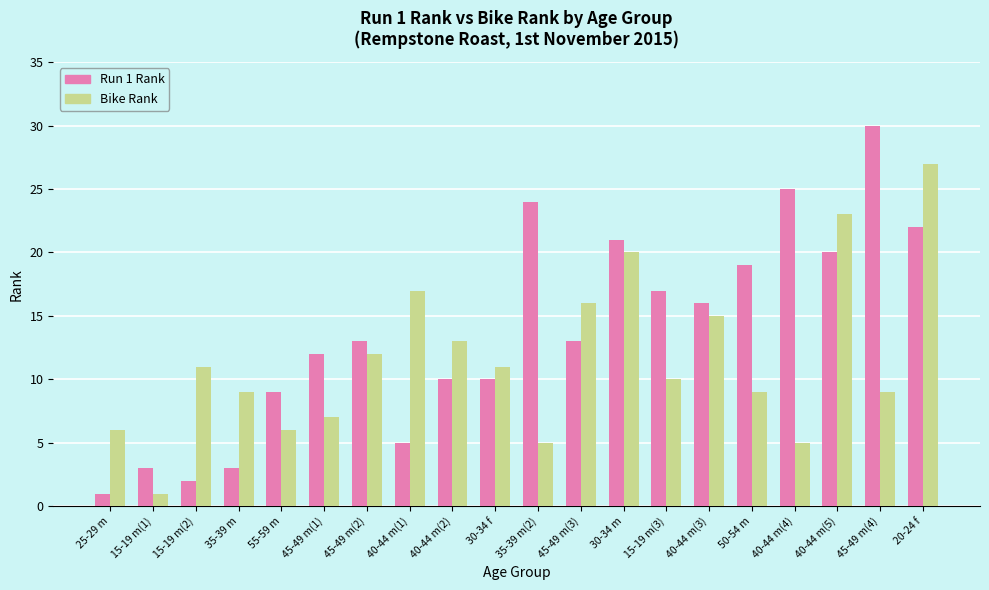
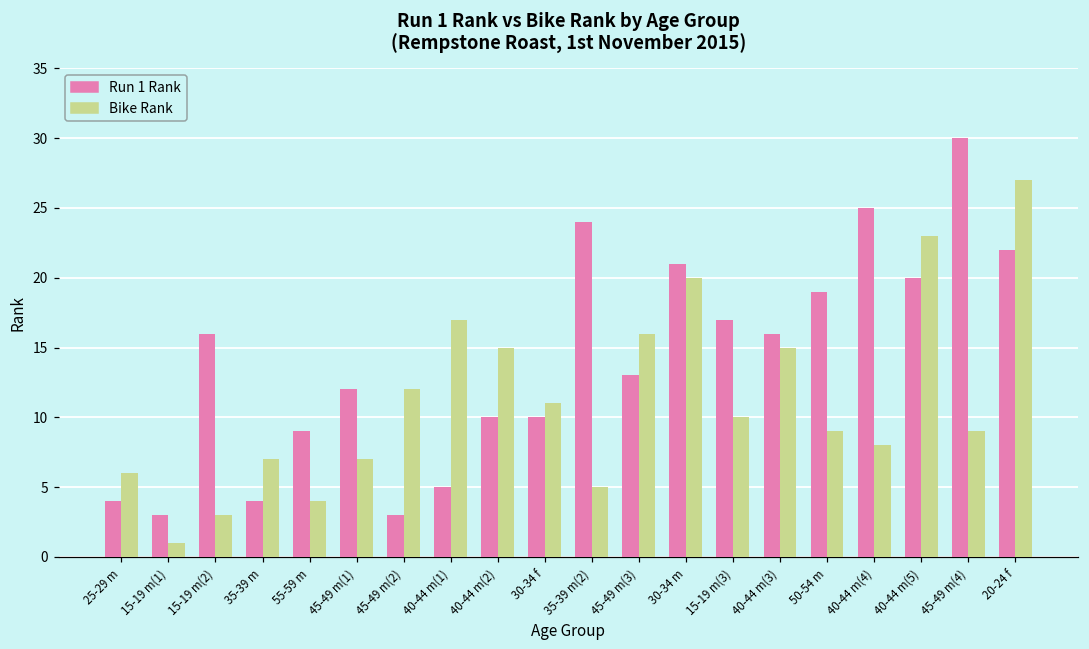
Run 1 Rank, 25-29 m: 1 -> 4
Run 1 Rank, 15-19 m(2): 2 -> 16
Bike Rank, 15-19 m(2): 11 -> 3
Run 1 Rank, 35-39 m: 3 -> 4
Bike Rank, 35-39 m: 9 -> 7
Bike Rank, 55-59 m: 6 -> 4
Run 1 Rank, 45-49 m(2): 13 -> 3
Bike Rank, 40-44 m(2): 13 -> 15
Bike Rank, 40-44 m(4): 5 -> 8
